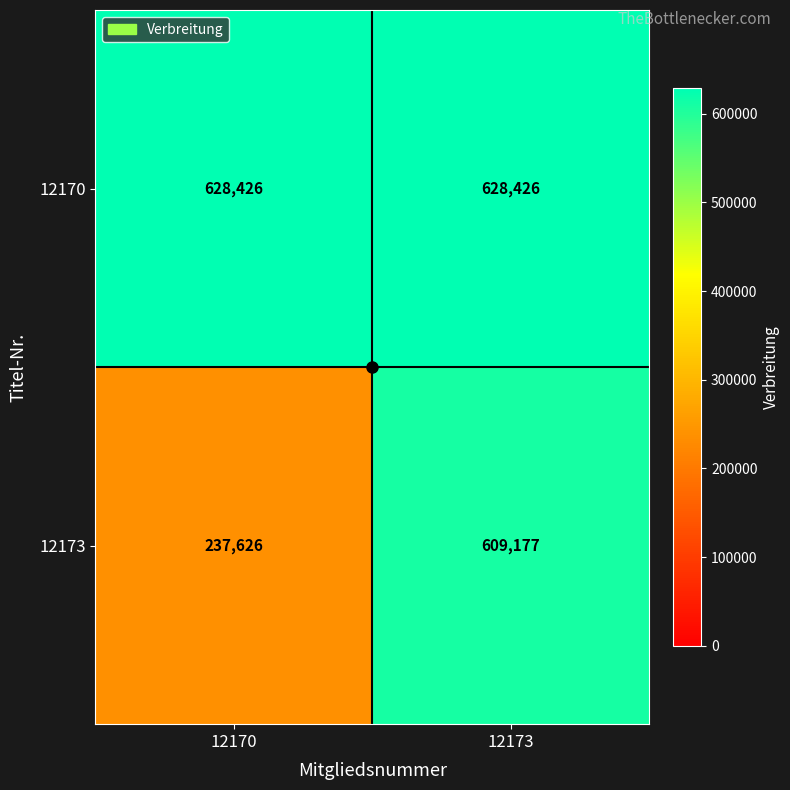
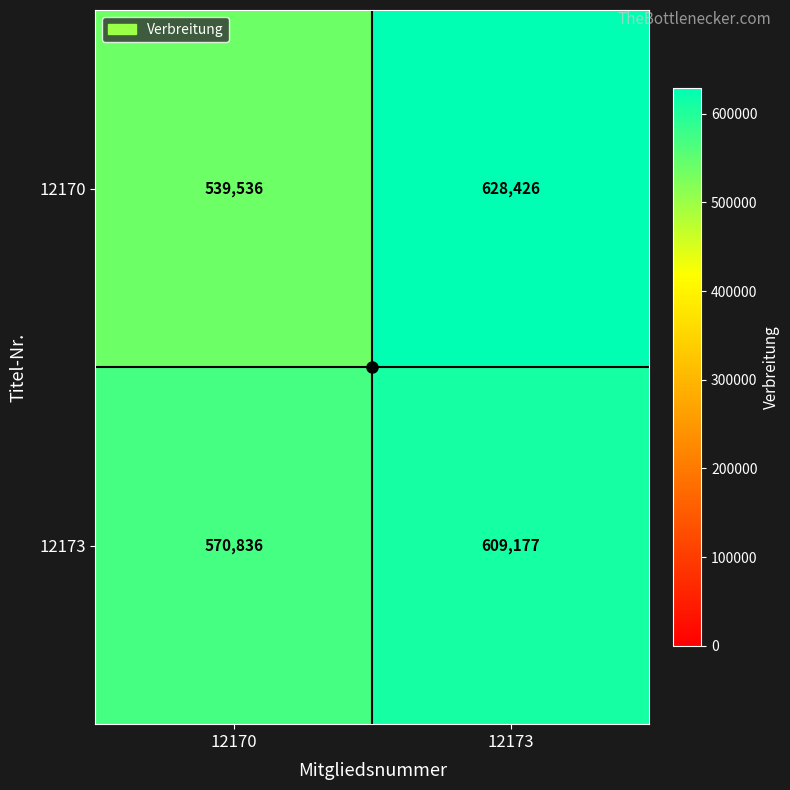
12170, 12170: 628,426 -> 539,536
12173, 12170: 237,626 -> 570,836
